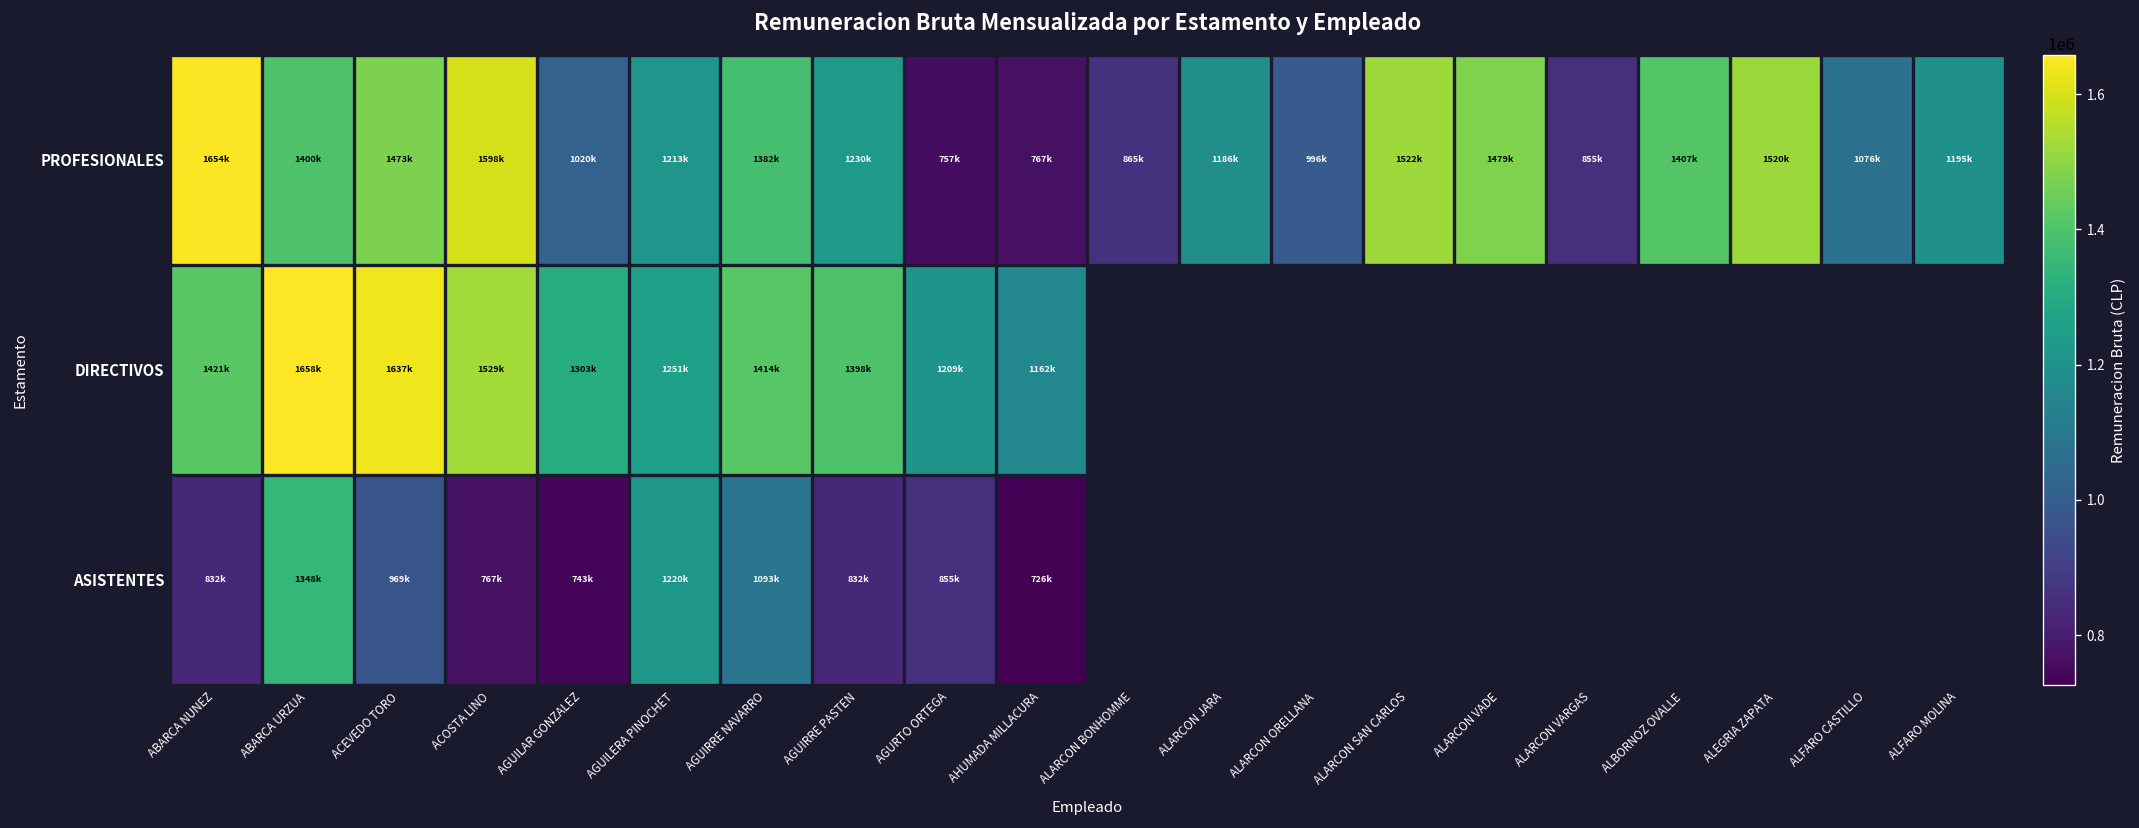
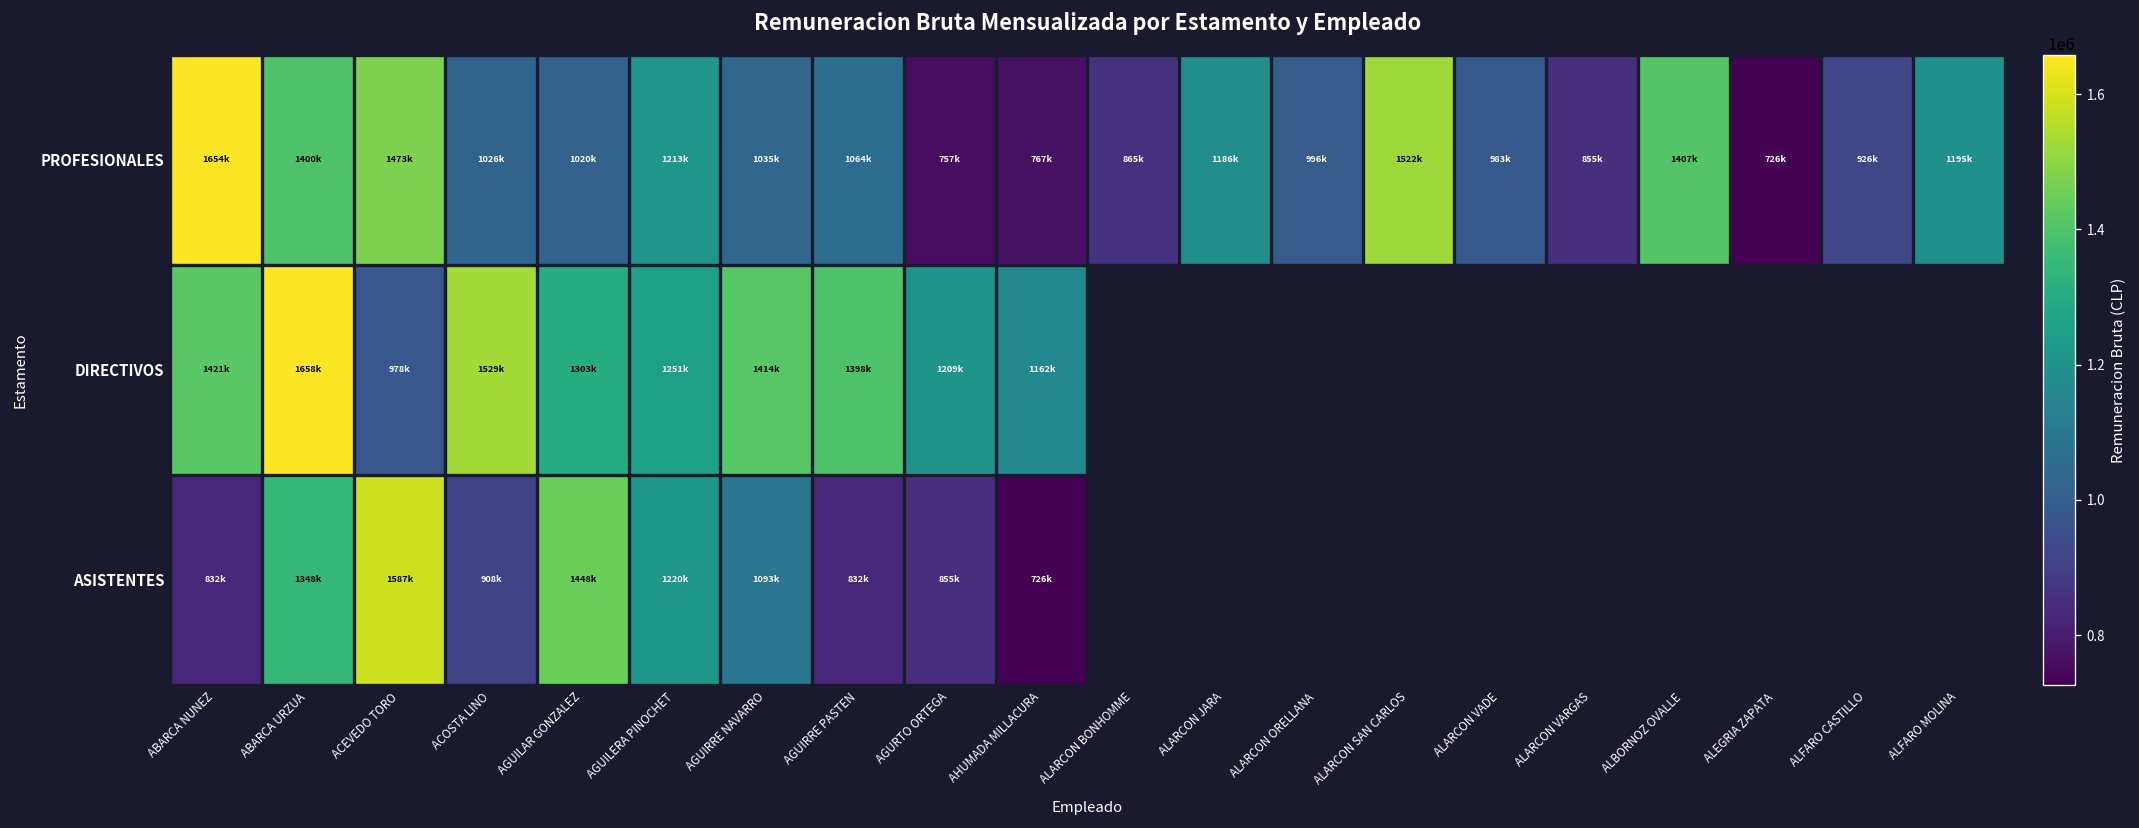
PROFESIONALES, ACOSTA LINO: 1598k -> 1026k
PROFESIONALES, AGUIRRE NAVARRO: 1382k -> 1035k
PROFESIONALES, AGUIRRE PASTEN: 1230k -> 1064k
PROFESIONALES, ALARCON VADE: 1479k -> 983k
PROFESIONALES, ALEGRIA ZAPATA: 1520k -> 726k
PROFESIONALES, ALFARO CASTILLO: 1076k -> 926k
DIRECTIVOS, ACEVEDO TORO: 1637k -> 978k
ASISTENTES, ACEVEDO TORO: 969k -> 1587k
ASISTENTES, ACOSTA LINO: 767k -> 908k
ASISTENTES, AGUILAR GONZALEZ: 743k -> 1448k
